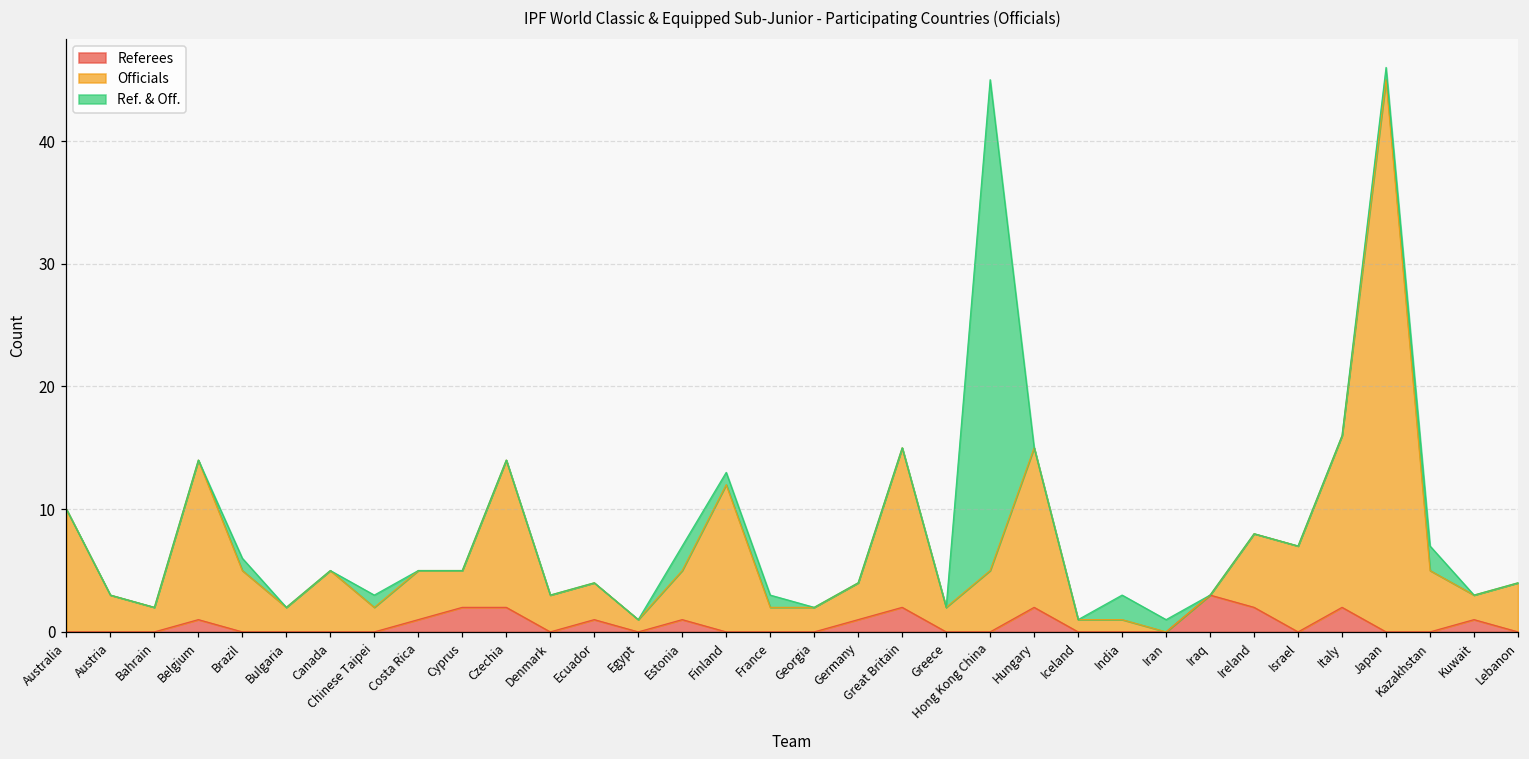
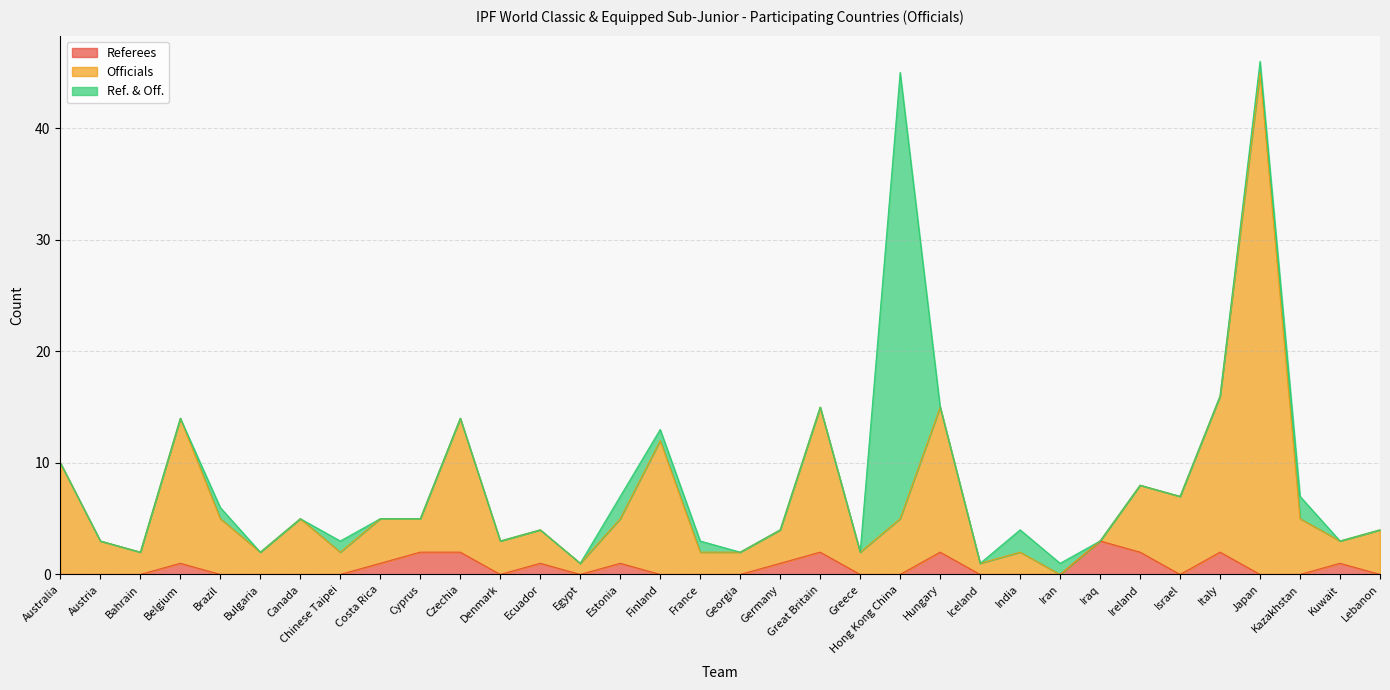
Officials, India: 1 -> 2
